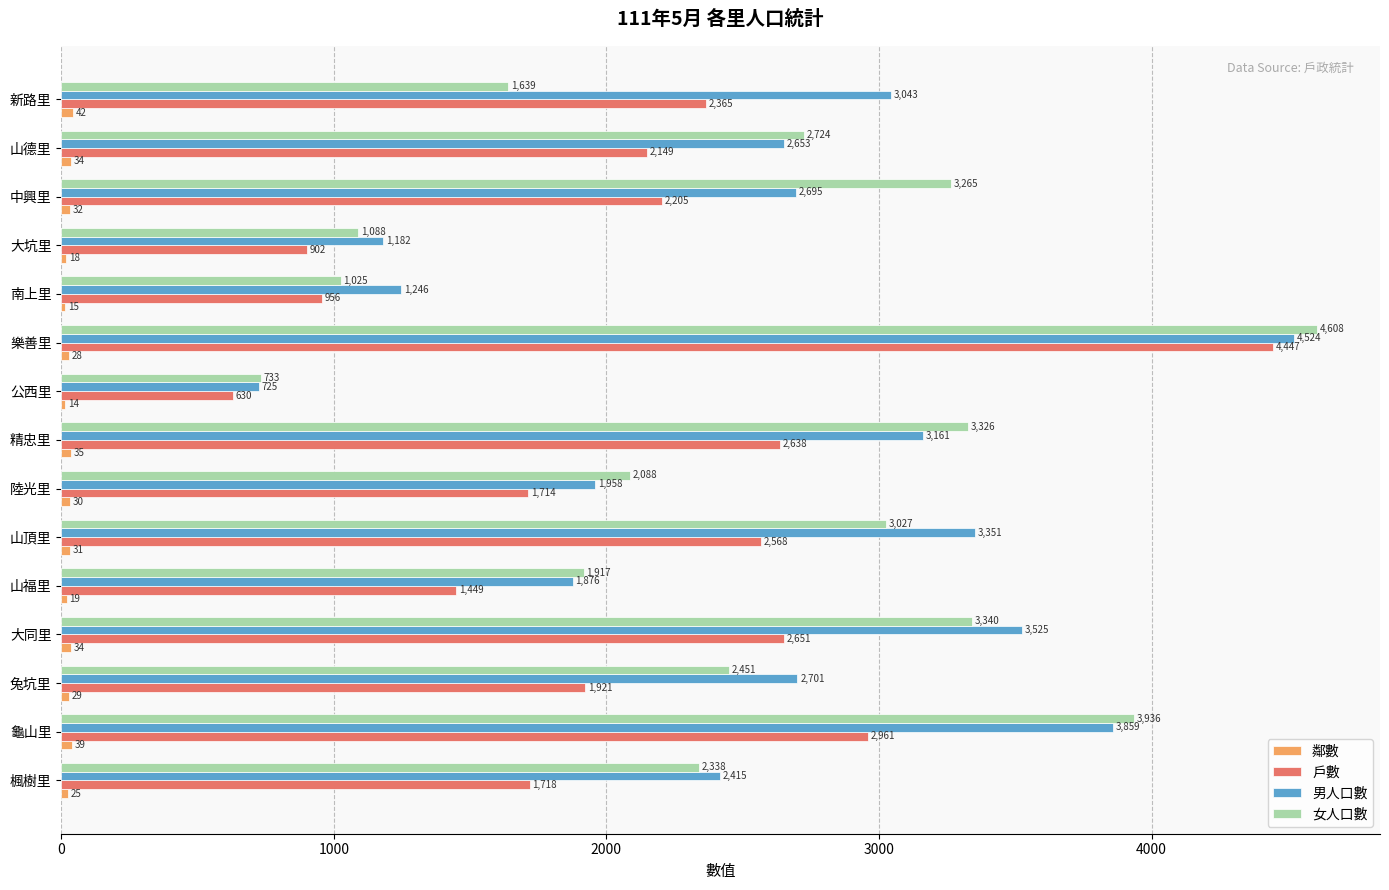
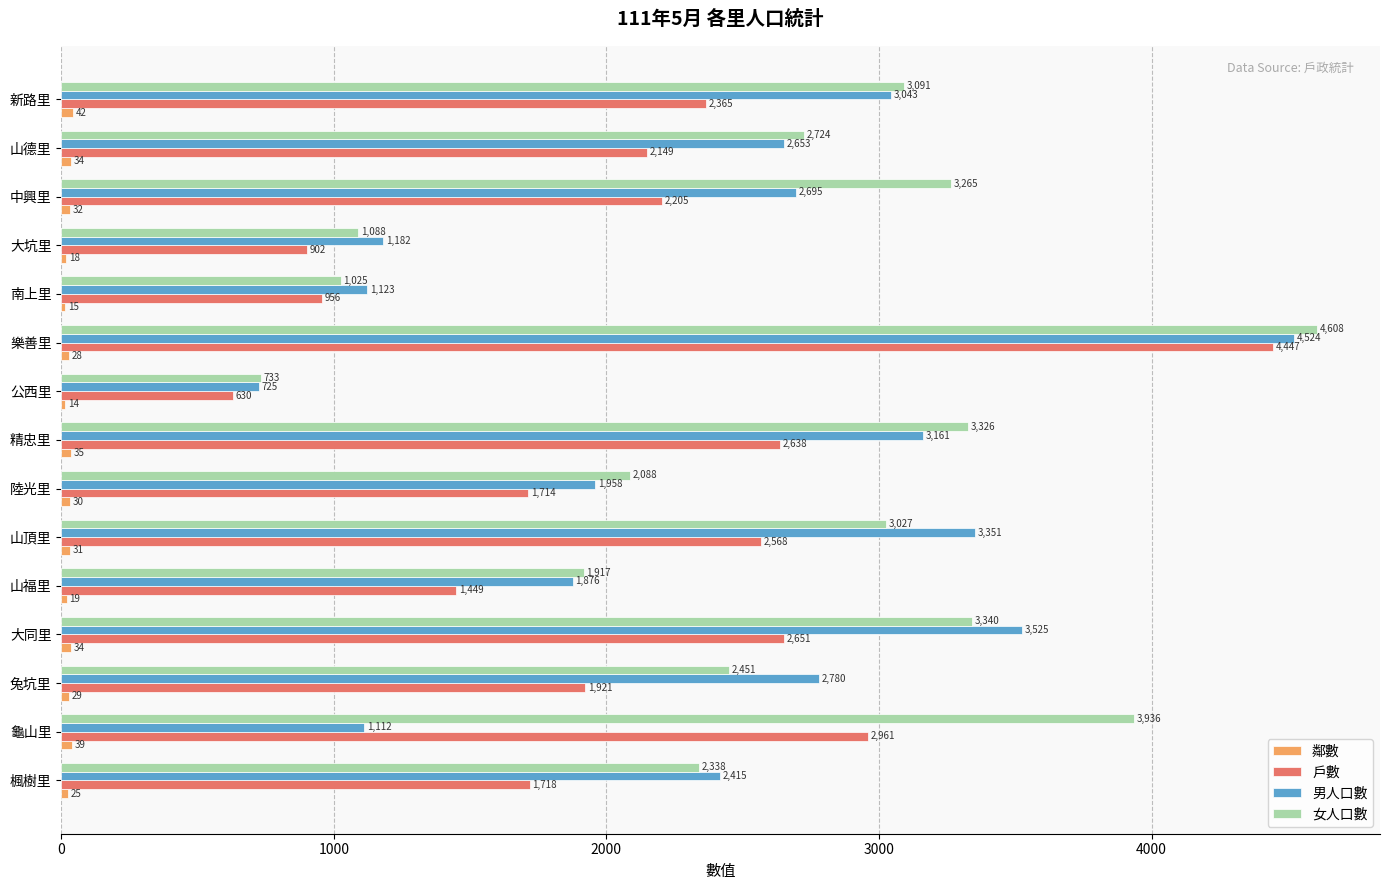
女人口數, 新路里: 1,639 -> 3,091
男人口數, 南上里: 1,246 -> 1,123
男人口數, 兔坑里: 2,701 -> 2,780
男人口數, 龜山里: 3,859 -> 1,112
